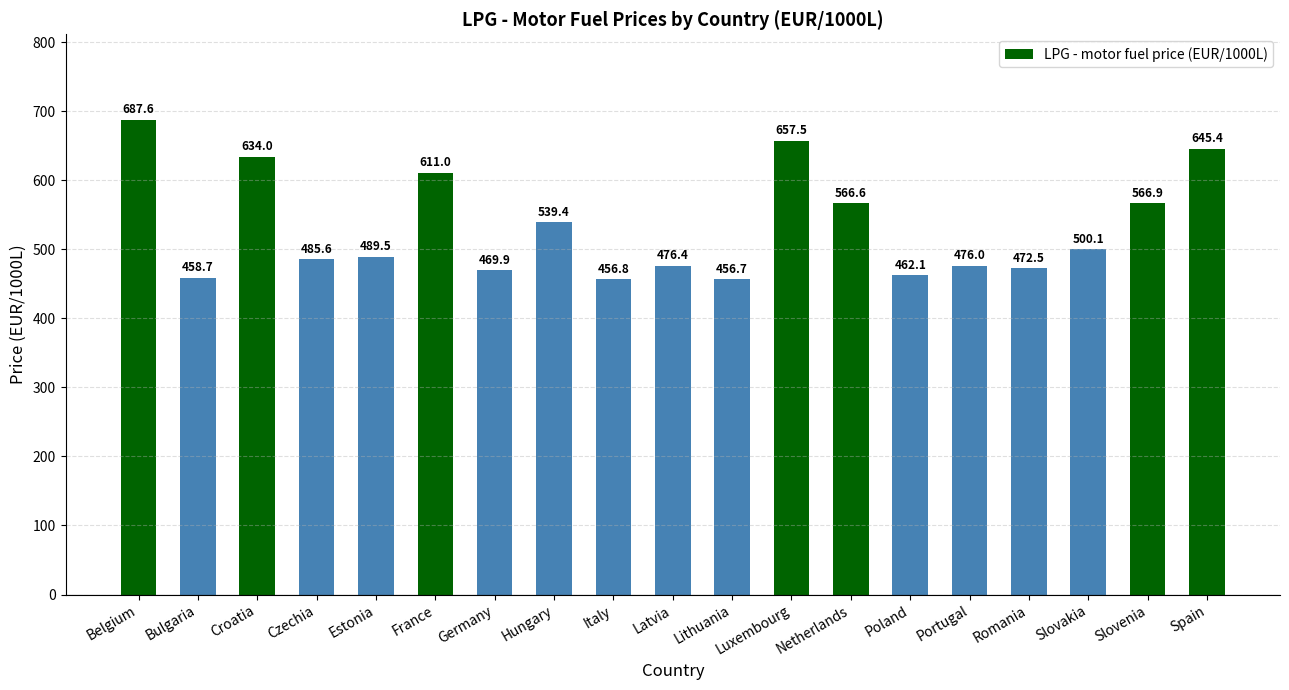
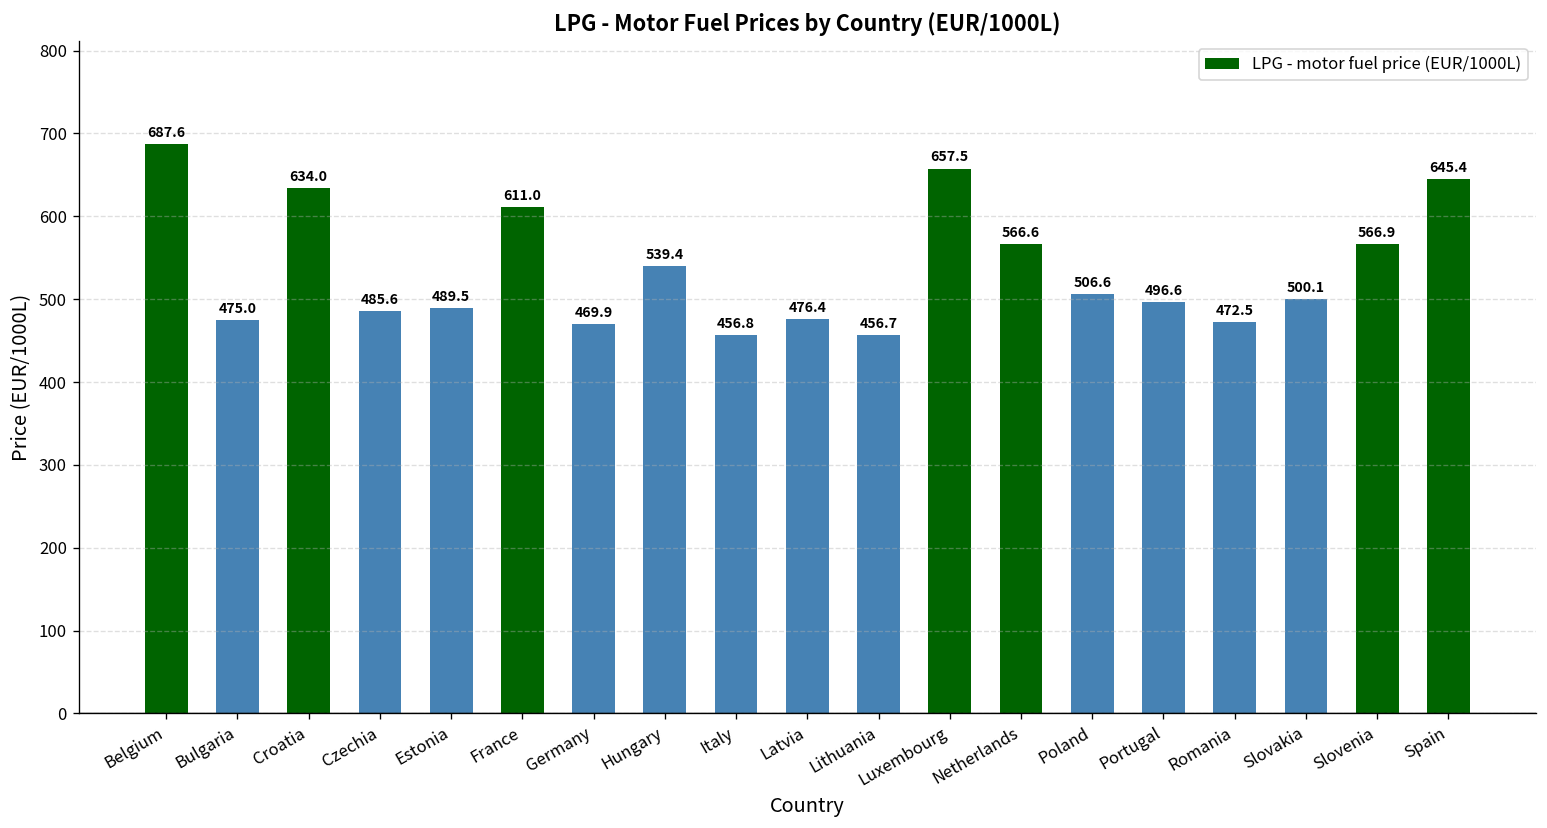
Bulgaria: 458.7 -> 475.0
Poland: 462.1 -> 506.6
Portugal: 476.0 -> 496.6
